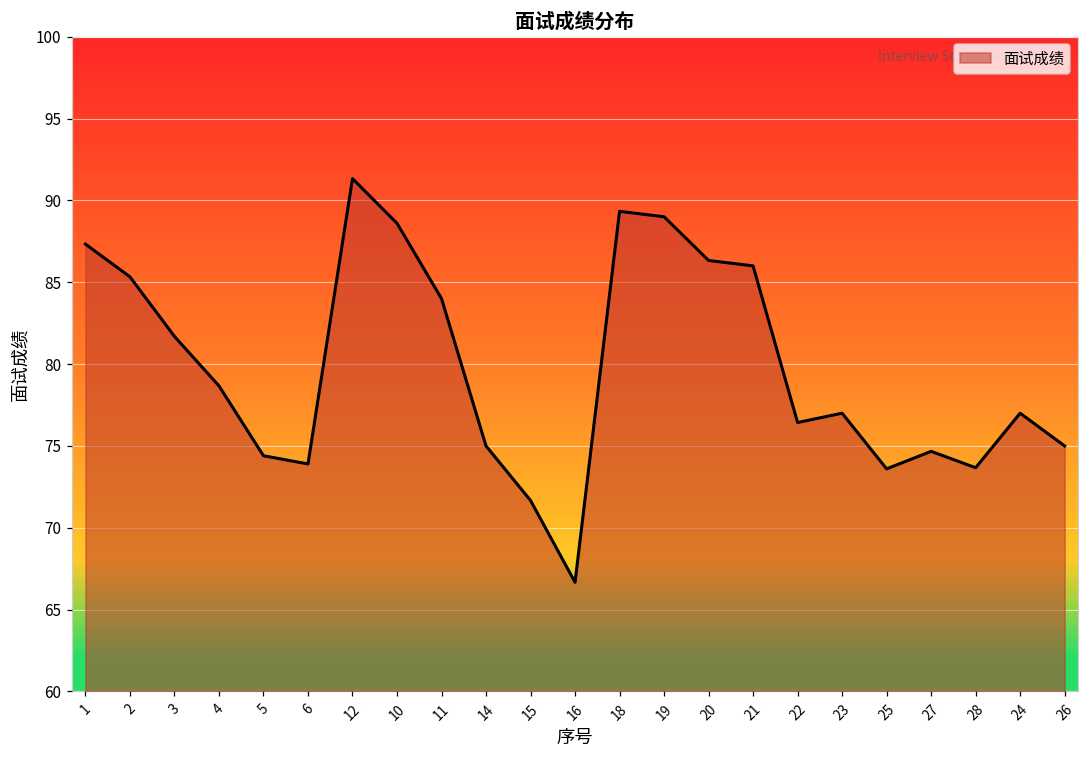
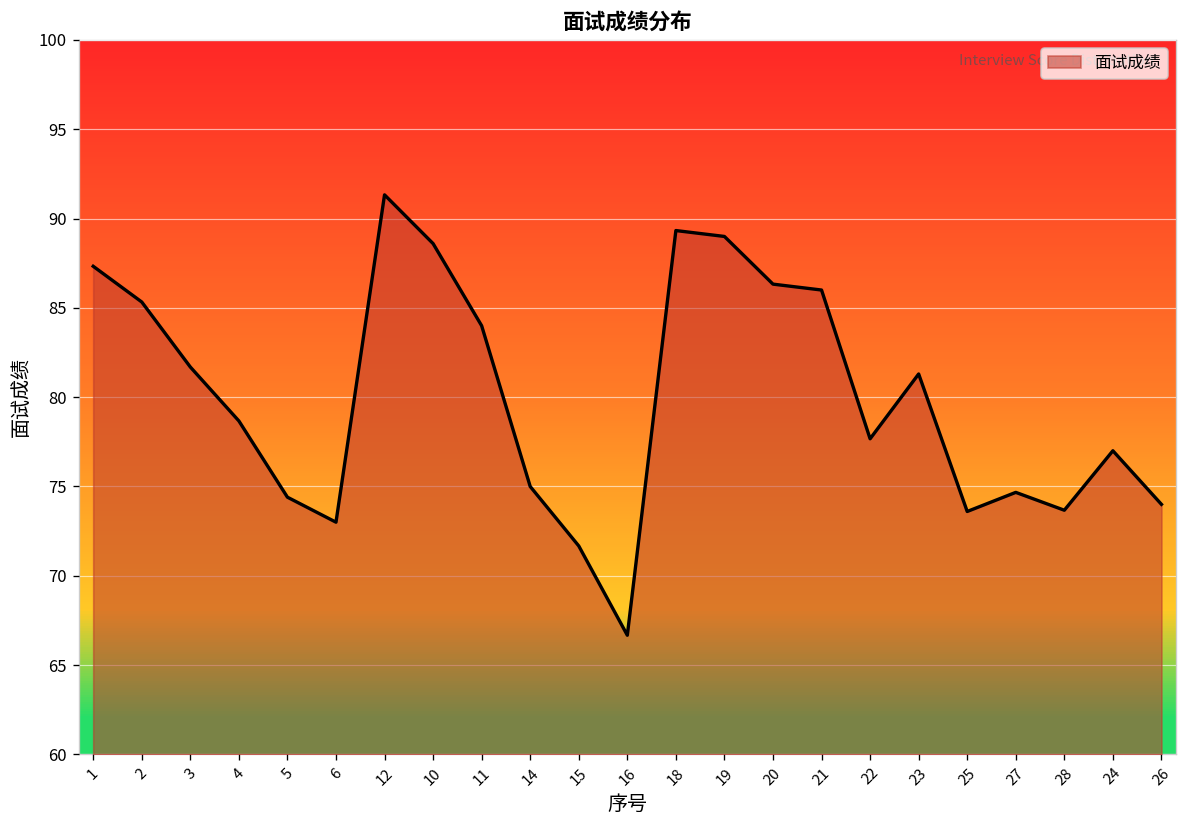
6: 73.9 -> 73.0
22: 76.4 -> 77.7
23: 77.0 -> 81.3
26: 75 -> 74
